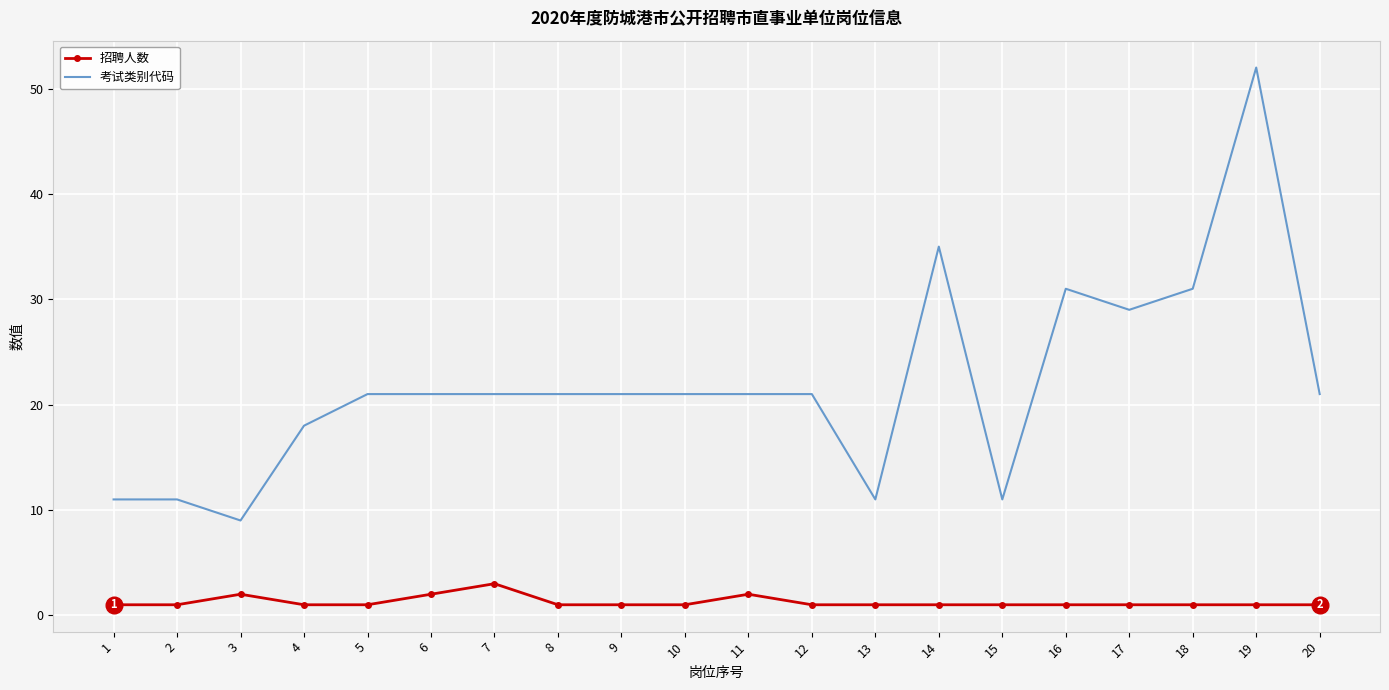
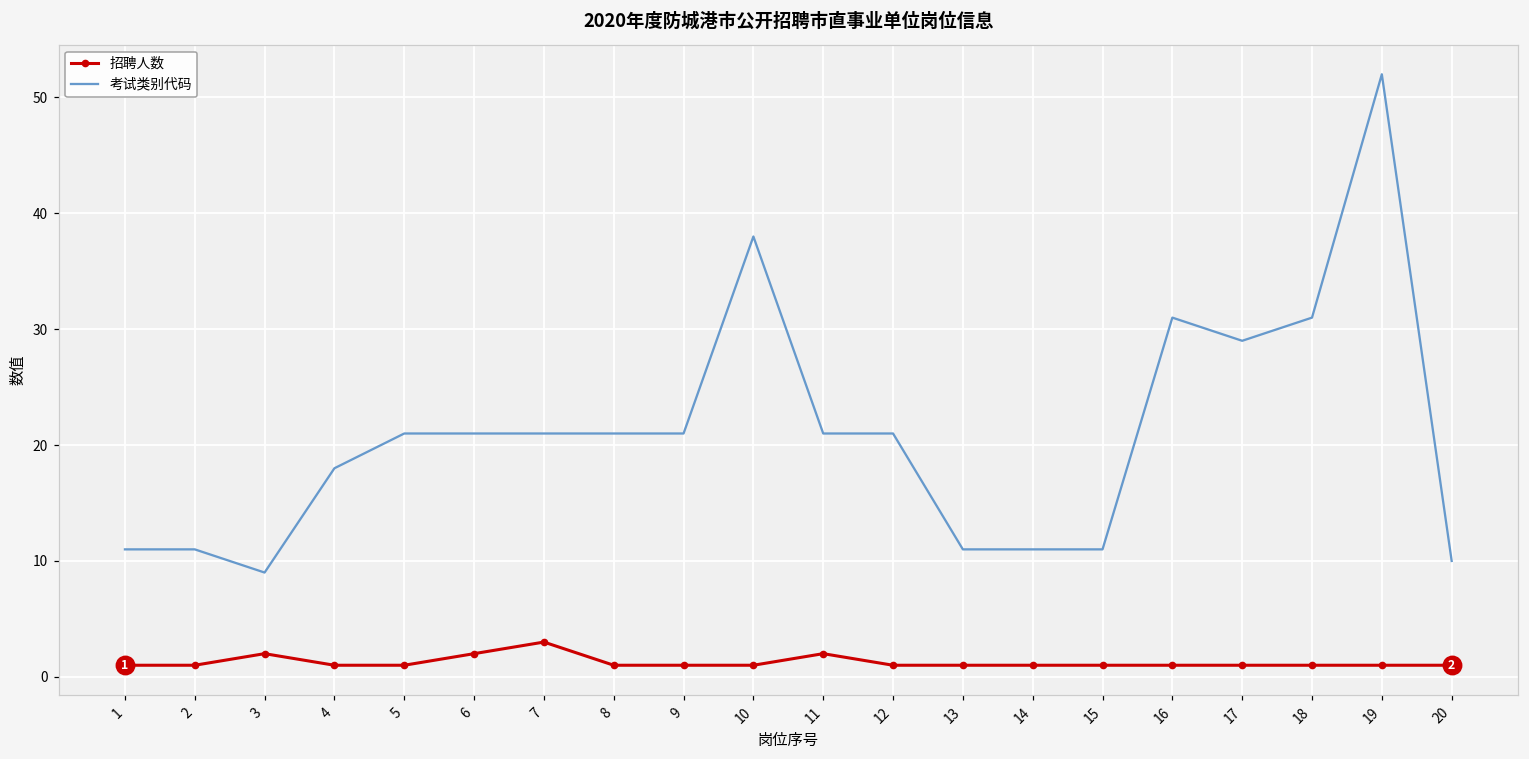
考试类别代码, 10: 21 -> 38
考试类别代码, 14: 35 -> 11
考试类别代码, 20: 21 -> 10
